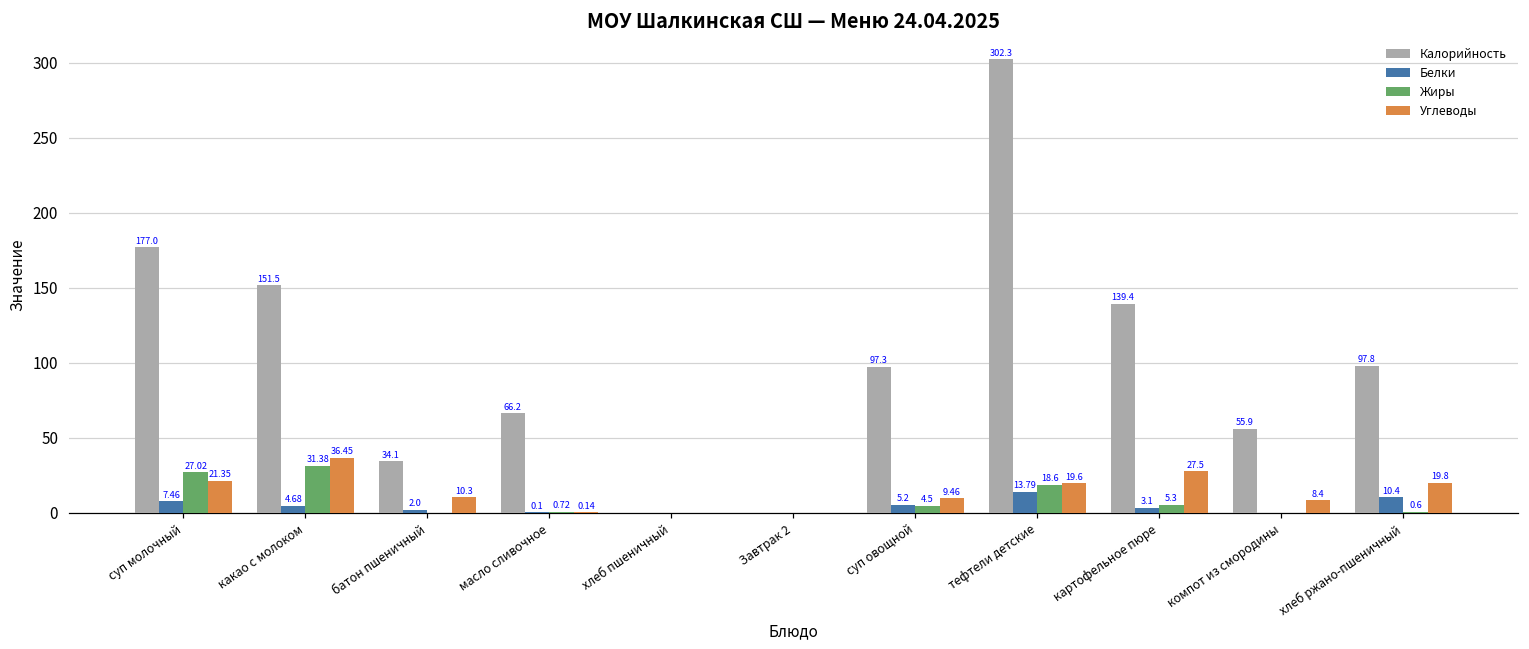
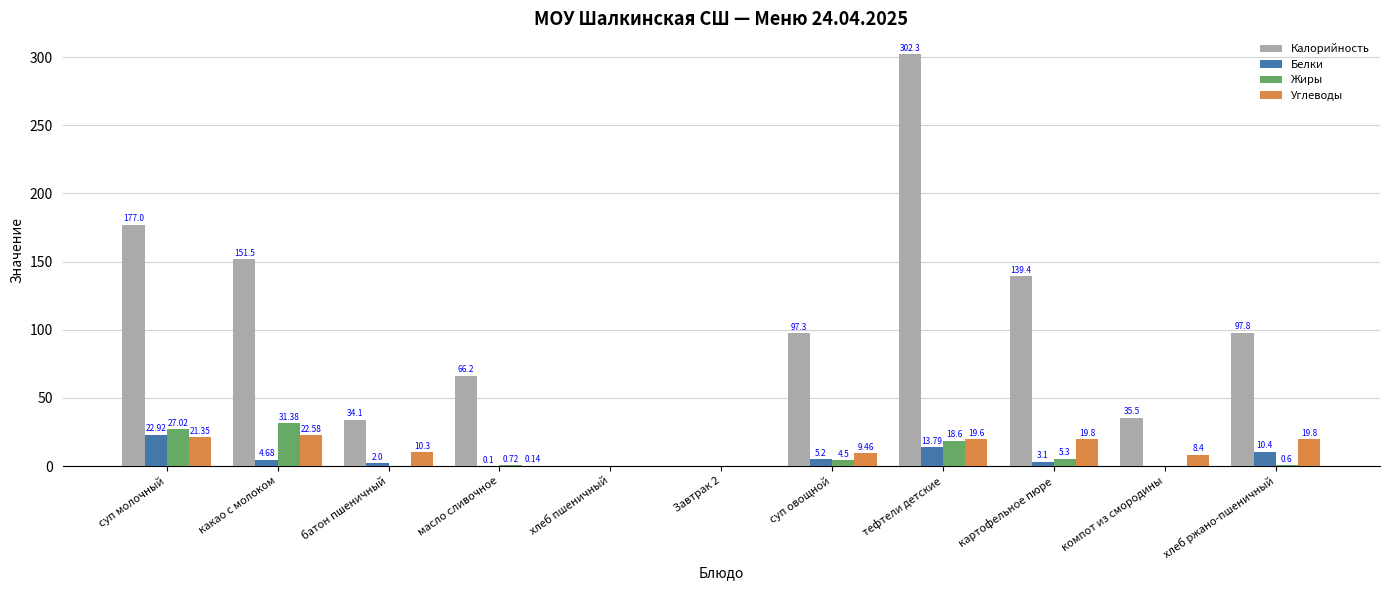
Белки, суп молочный: 7.46 -> 22.92
Углеводы, какао с молоком: 36.45 -> 22.58
Углеводы, картофельное пюре: 27.5 -> 19.8
Калорийность, компот из смородины: 55.9 -> 35.5
